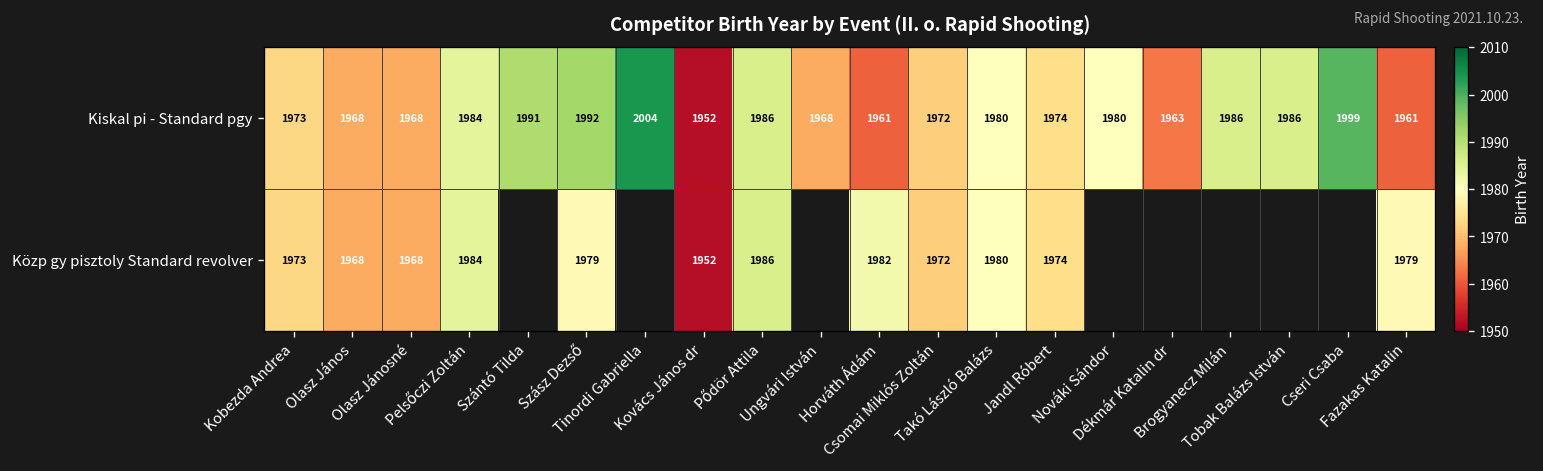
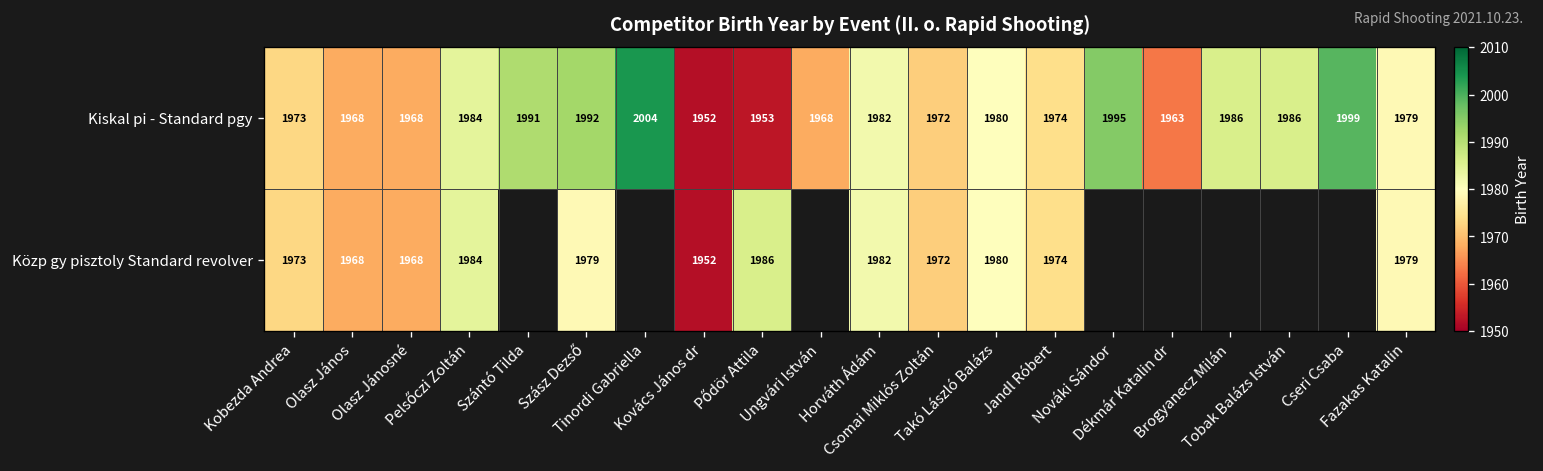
Kiskal pi - Standard pgy, Pődör Attila: 1986 -> 1953
Kiskal pi - Standard pgy, Horváth Ádám: 1961 -> 1982
Kiskal pi - Standard pgy, Nováki Sándor: 1980 -> 1995
Kiskal pi - Standard pgy, Fazakas Katalin: 1961 -> 1979
